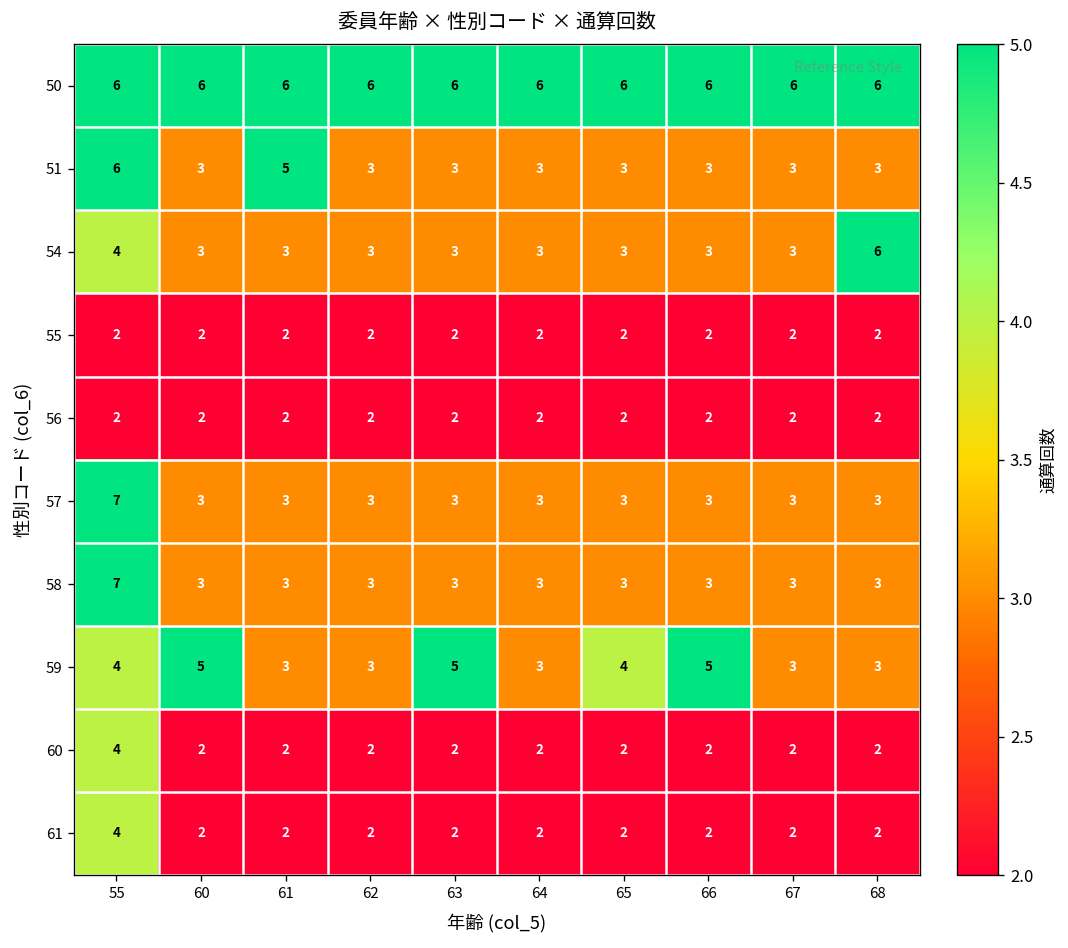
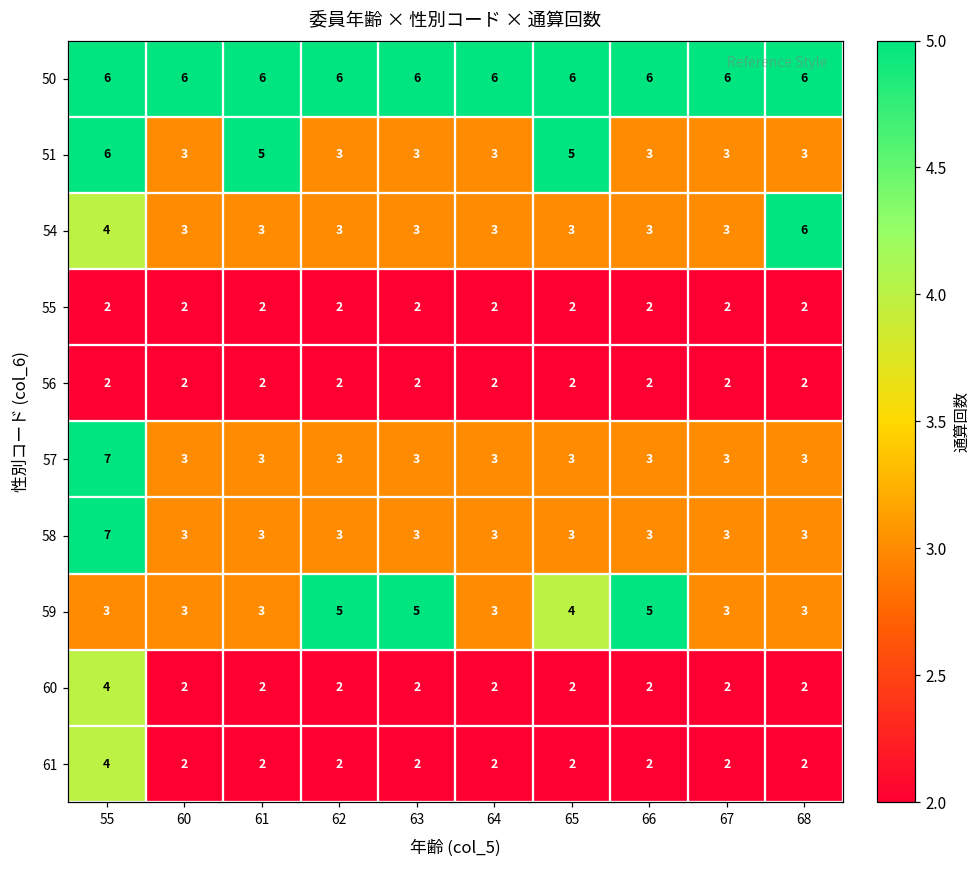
51, 65: 3 -> 5
59, 55: 4 -> 3
59, 60: 5 -> 3
59, 62: 3 -> 5
